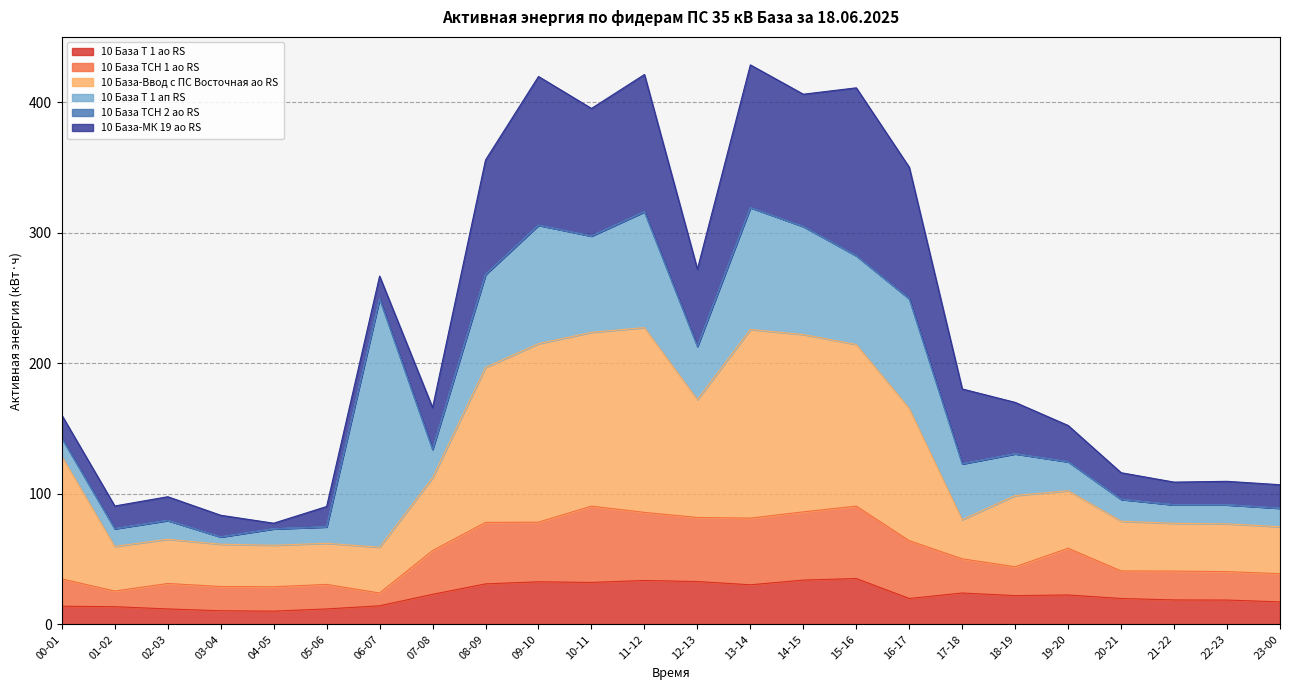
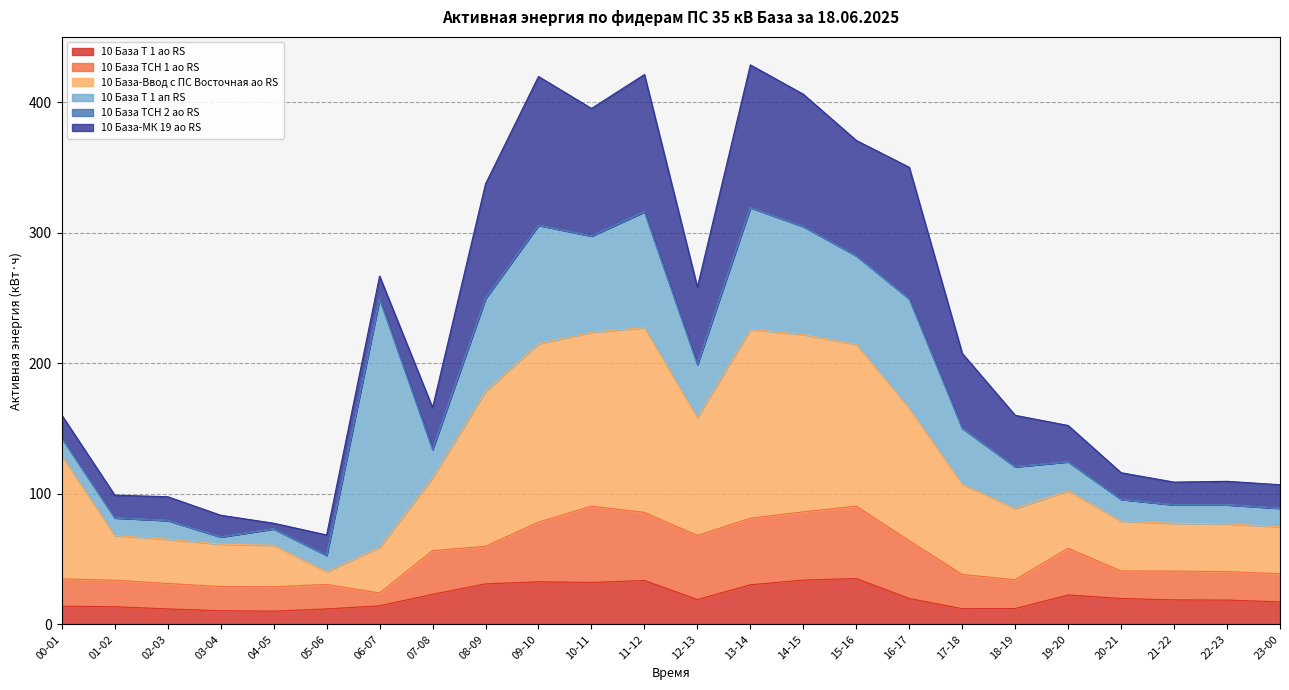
10 База ТСН 1 ао RS, 01-02: 12 -> 20
10 База-Ввод с ПС Восточная ао RS, 05-06: 32 -> 10
10 База ТСН 1 ао RS, 08-09: 47 -> 29
10 База Т 1 ао RS, 12-13: 33 -> 19
10 База-МК 19 ао RS, 15-16: 129 -> 88
10 База Т 1 ао RS, 17-18: 24 -> 12
10 База-Ввод с ПС Восточная ао RS, 17-18: 30 -> 69
10 База Т 1 ао RS, 18-19: 22 -> 12
